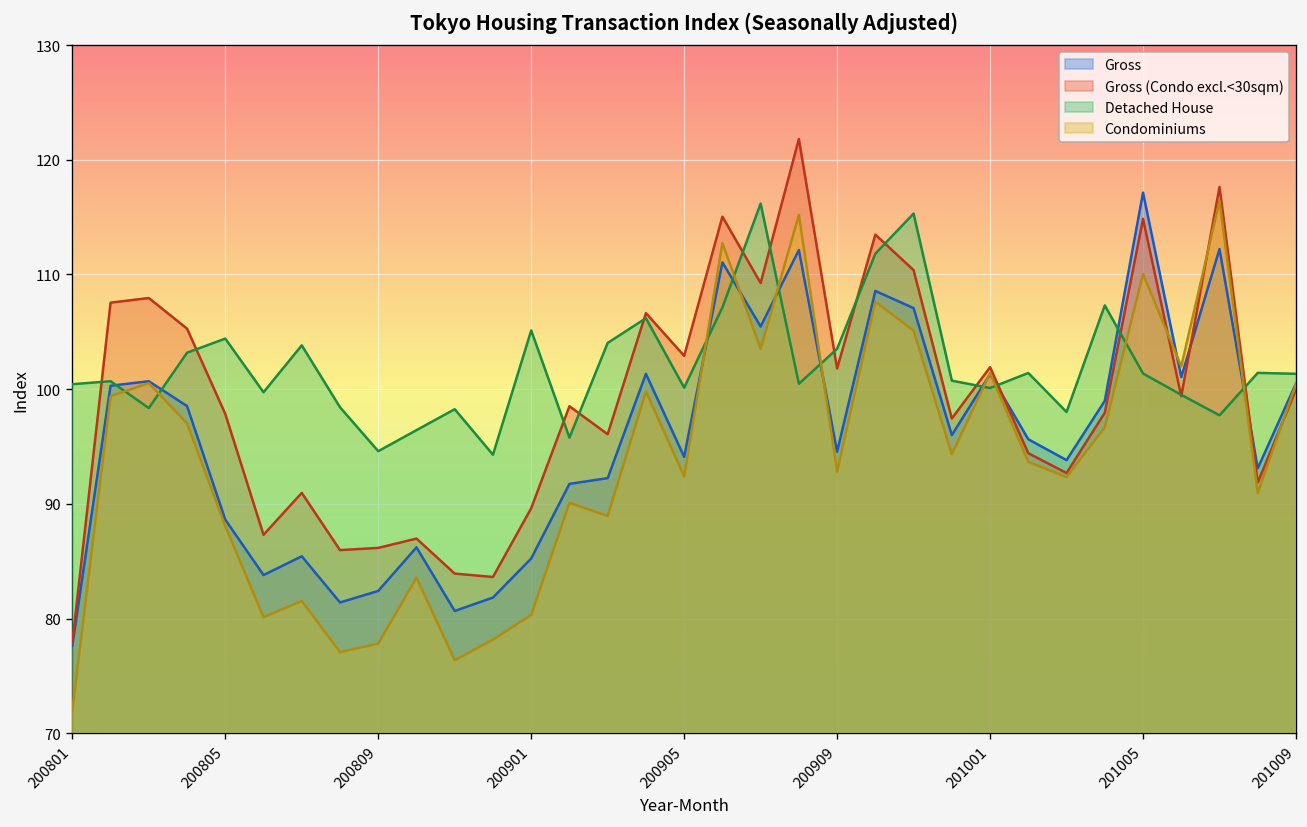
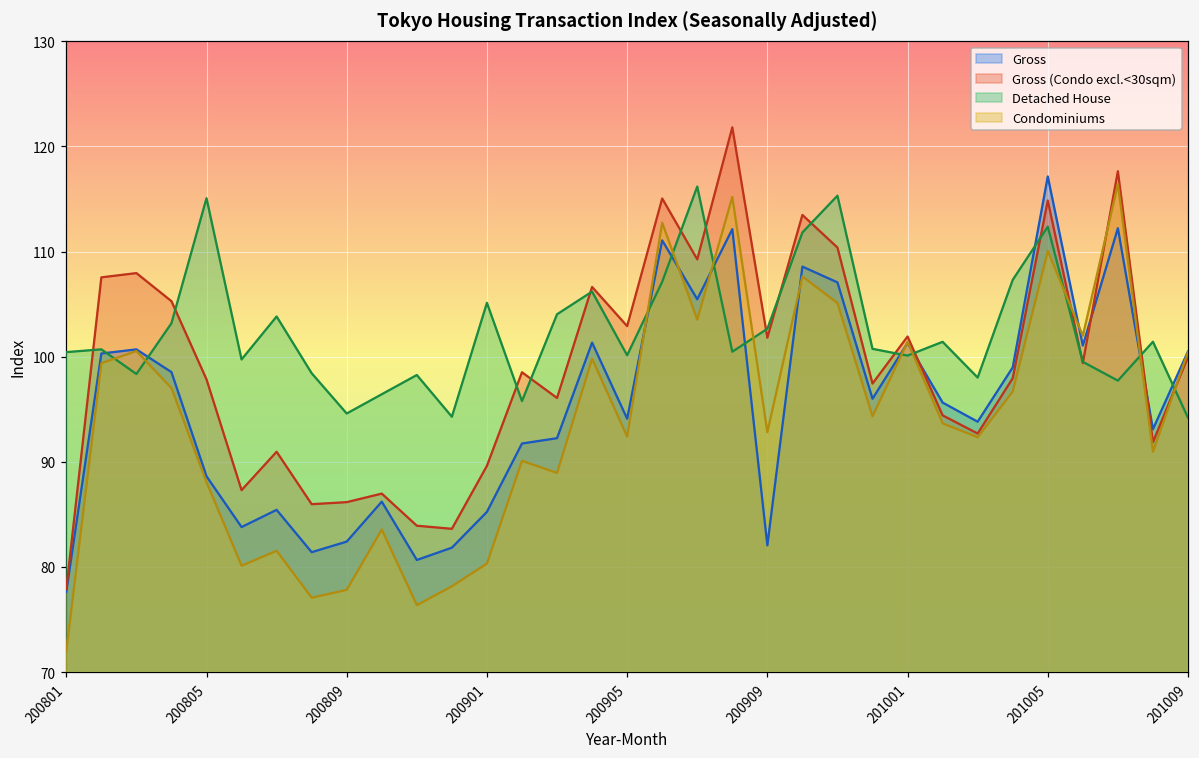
Detached House, 200805: 104 -> 115
Gross, 200909: 95 -> 82
Detached House, 200909: 104 -> 103
Detached House, 201005: 101 -> 112
Detached House, 201009: 101 -> 94
